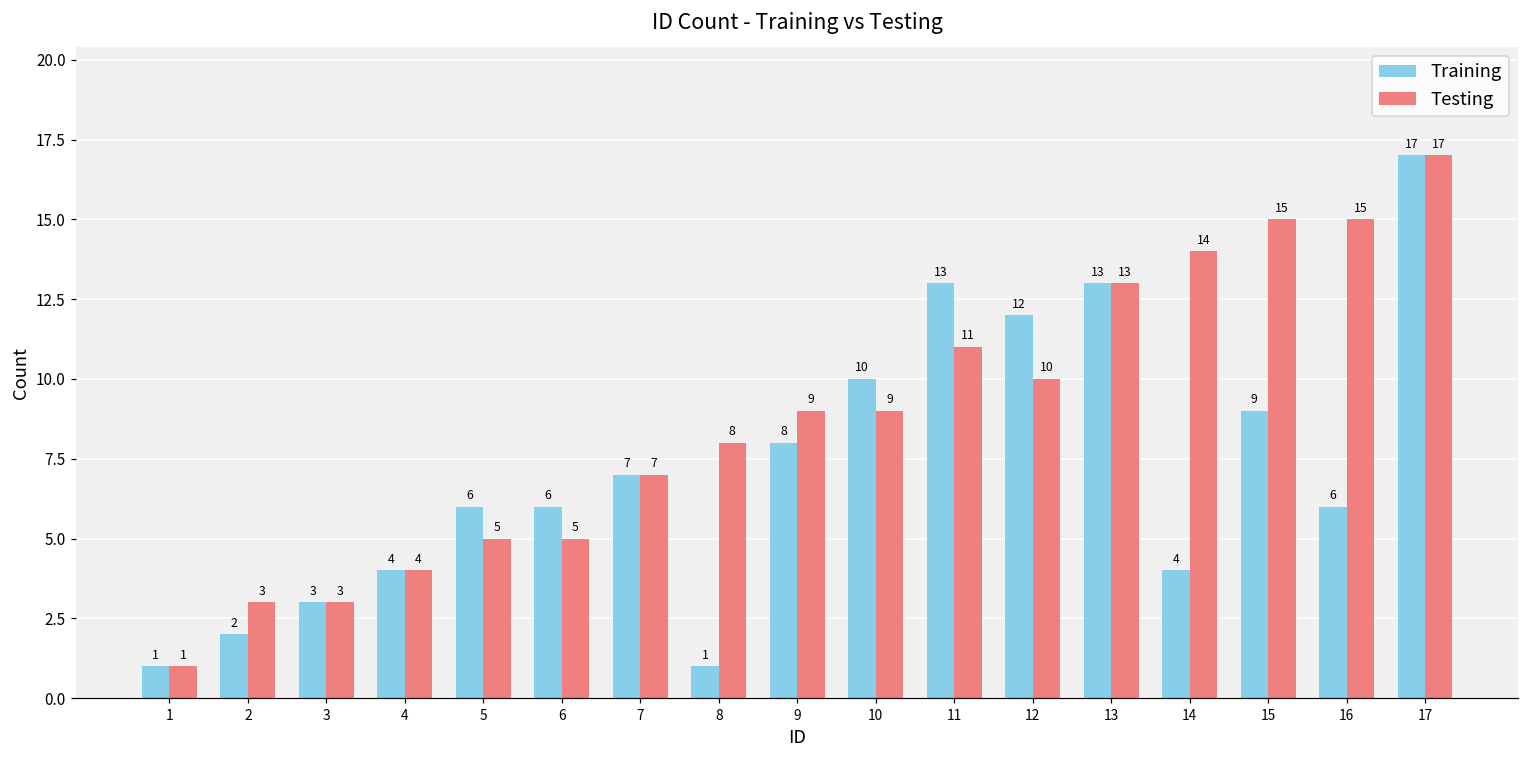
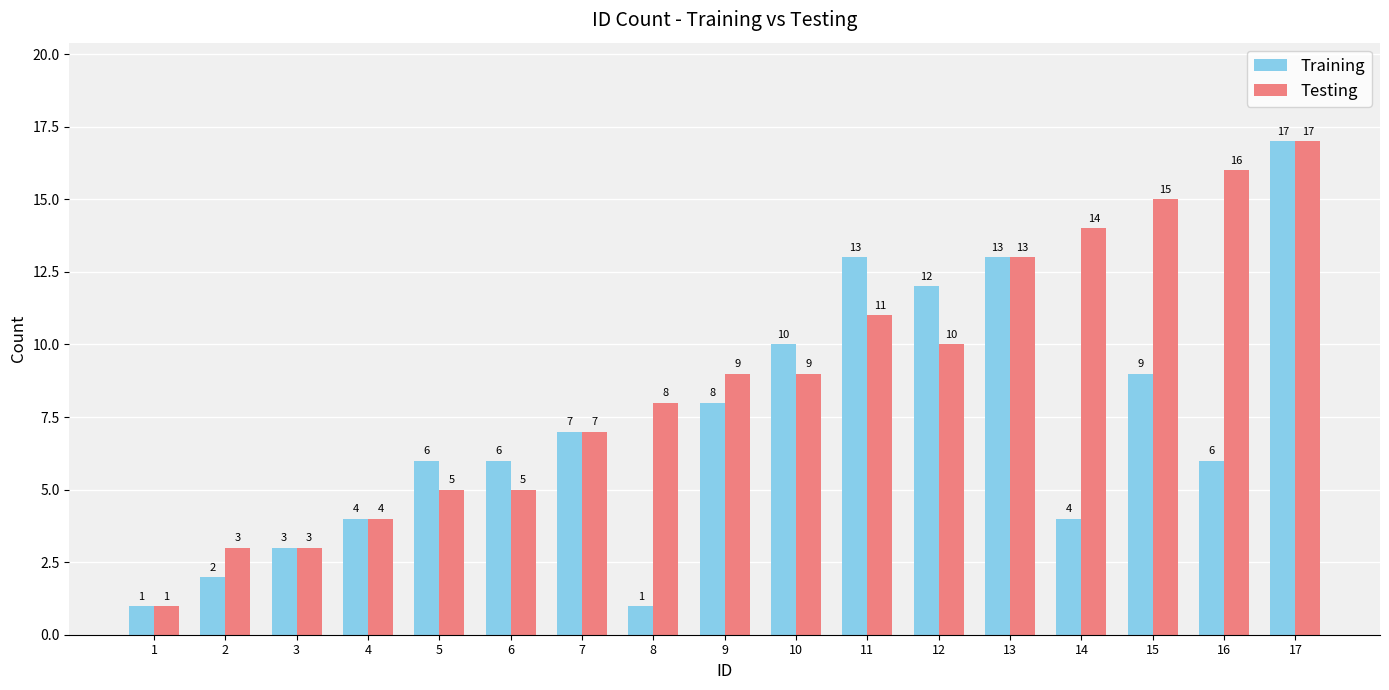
Testing, 16: 15 -> 16
